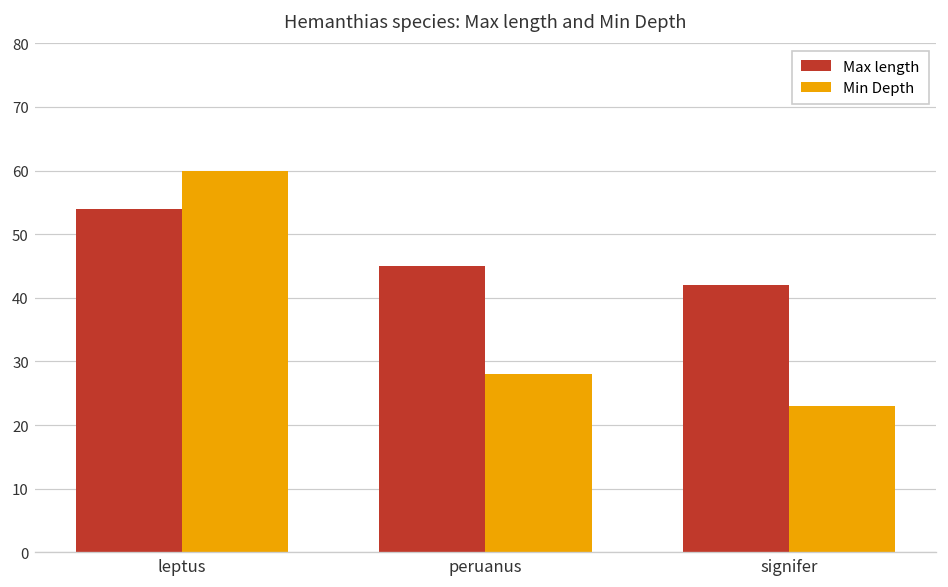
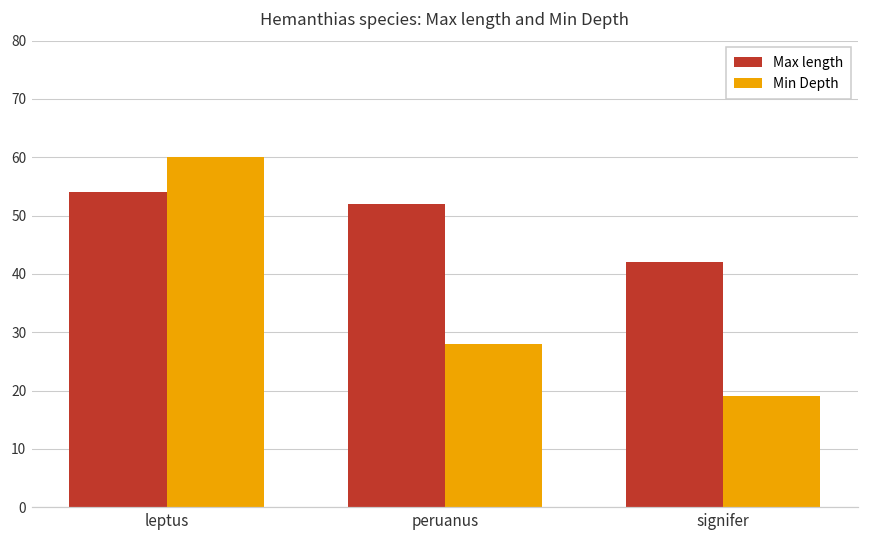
Max length, peruanus: 45 -> 52
Min Depth, signifer: 23 -> 19
